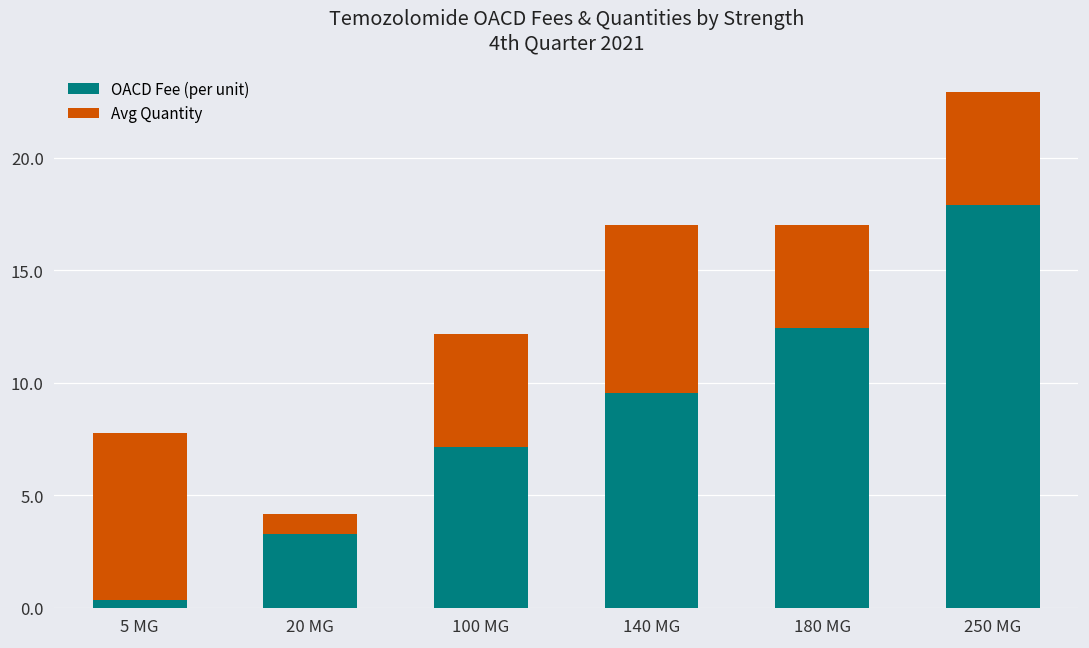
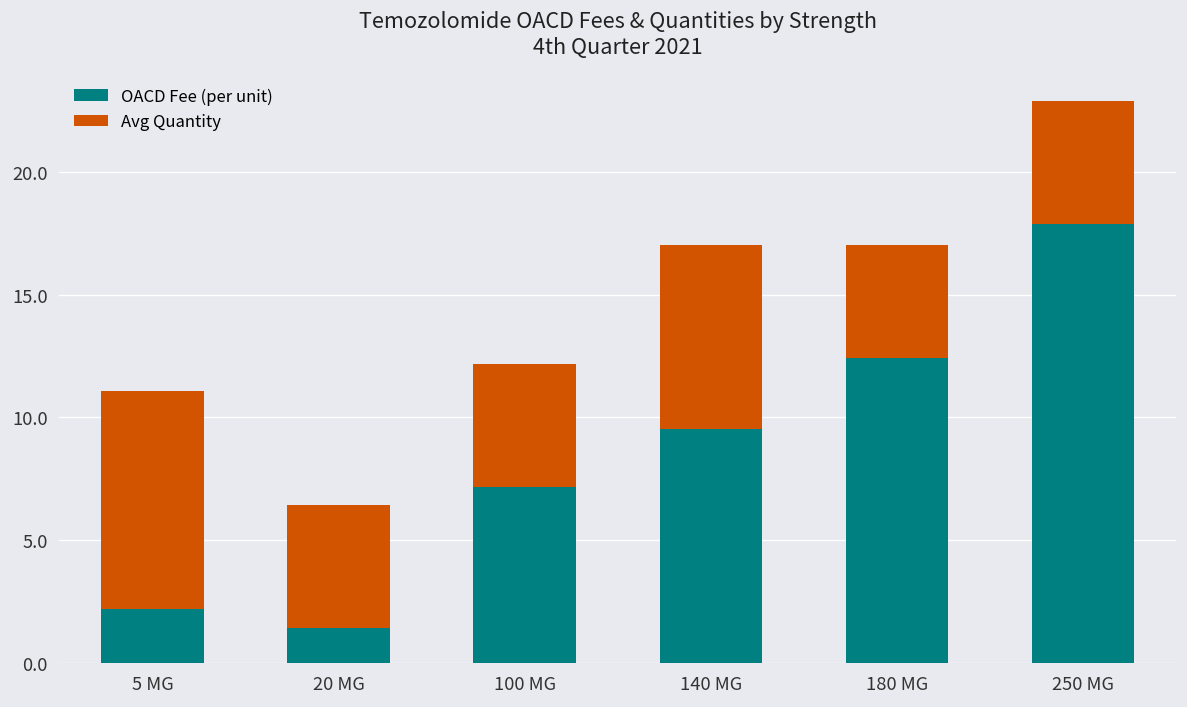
OACD Fee (per unit), 5 MG: 0.4 -> 2.2
Avg Quantity, 5 MG: 7.4 -> 8.9
OACD Fee (per unit), 20 MG: 3.3 -> 1.4
Avg Quantity, 20 MG: 0.9 -> 5.0
